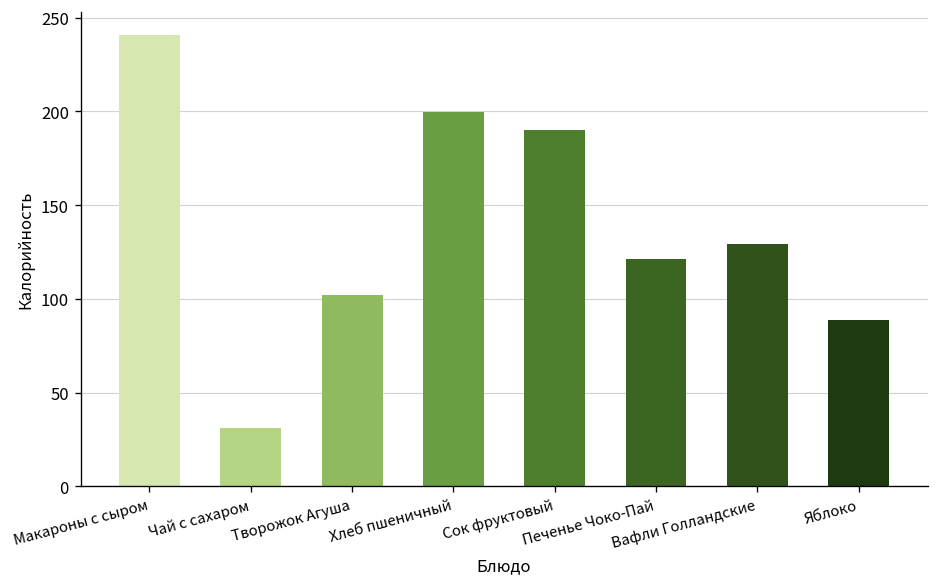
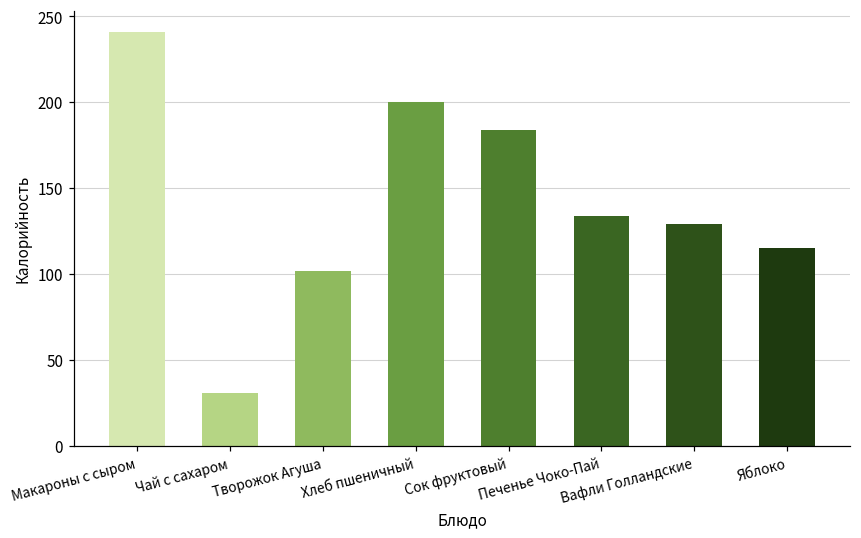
Сок фруктовый: 190 -> 184
Печенье Чоко-Пай: 121 -> 134
Яблоко: 89 -> 115
